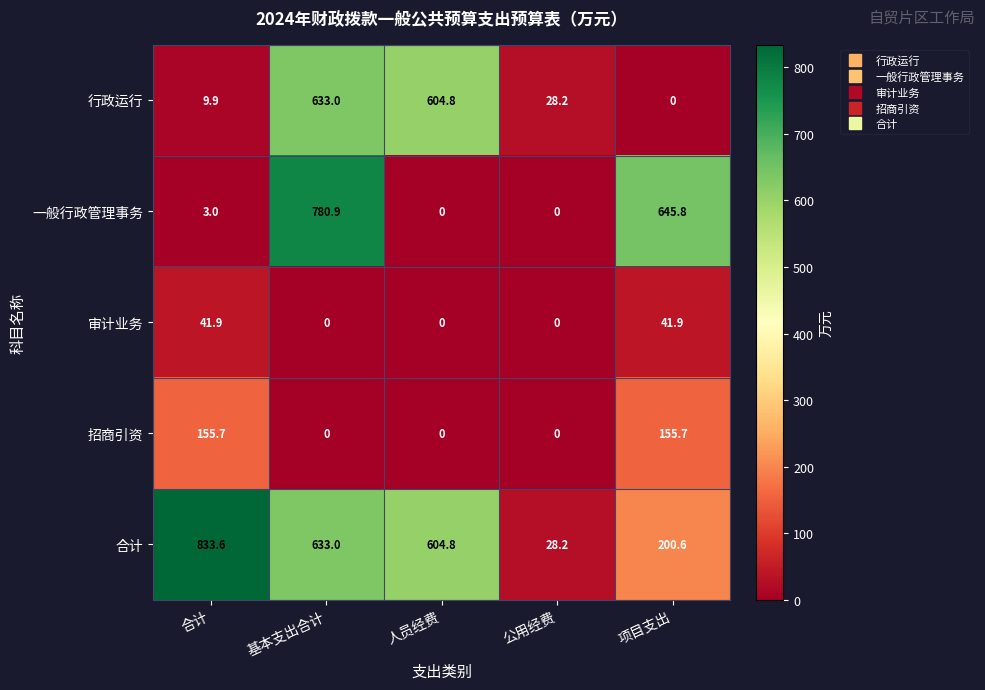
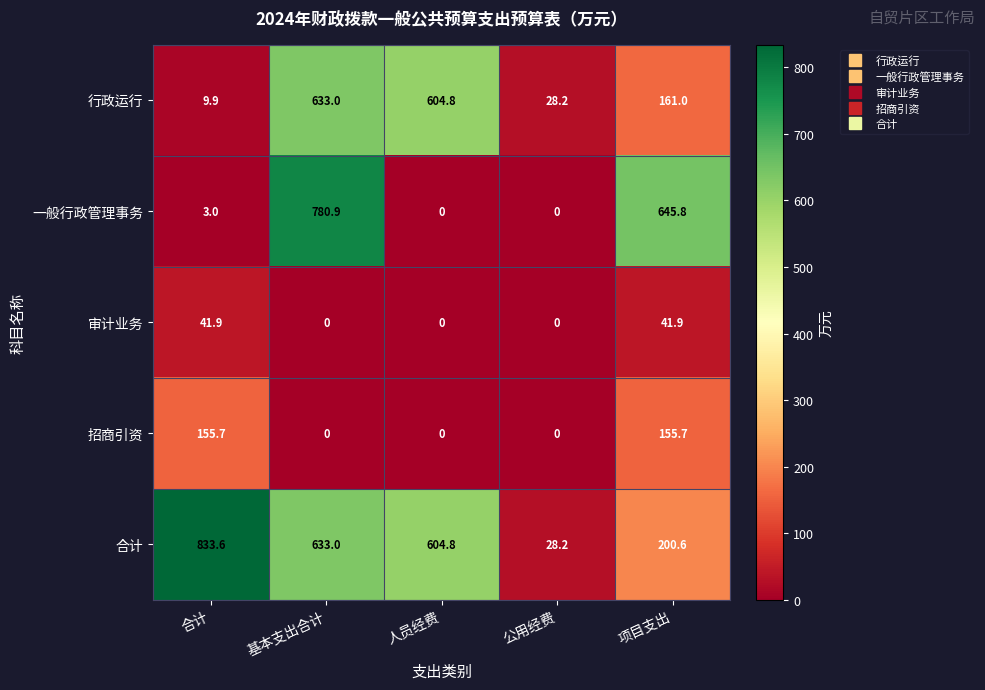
行政运行, 项目支出: 0 -> 161.0
